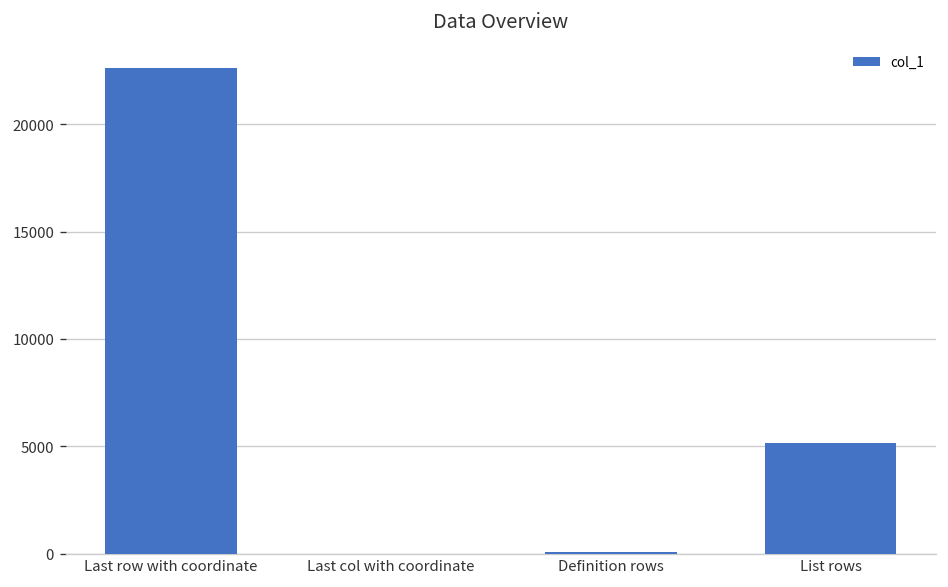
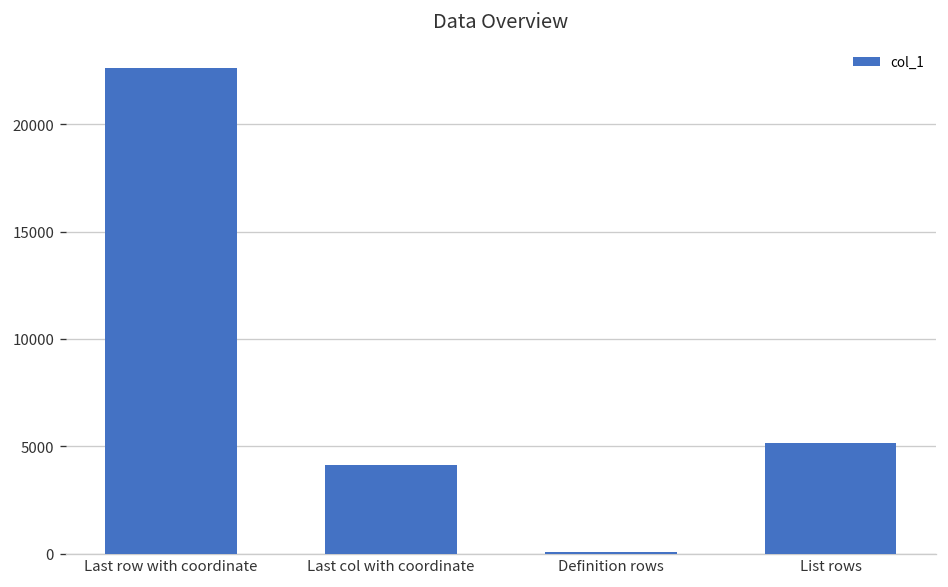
Last col with coordinate: 0 -> 4100
